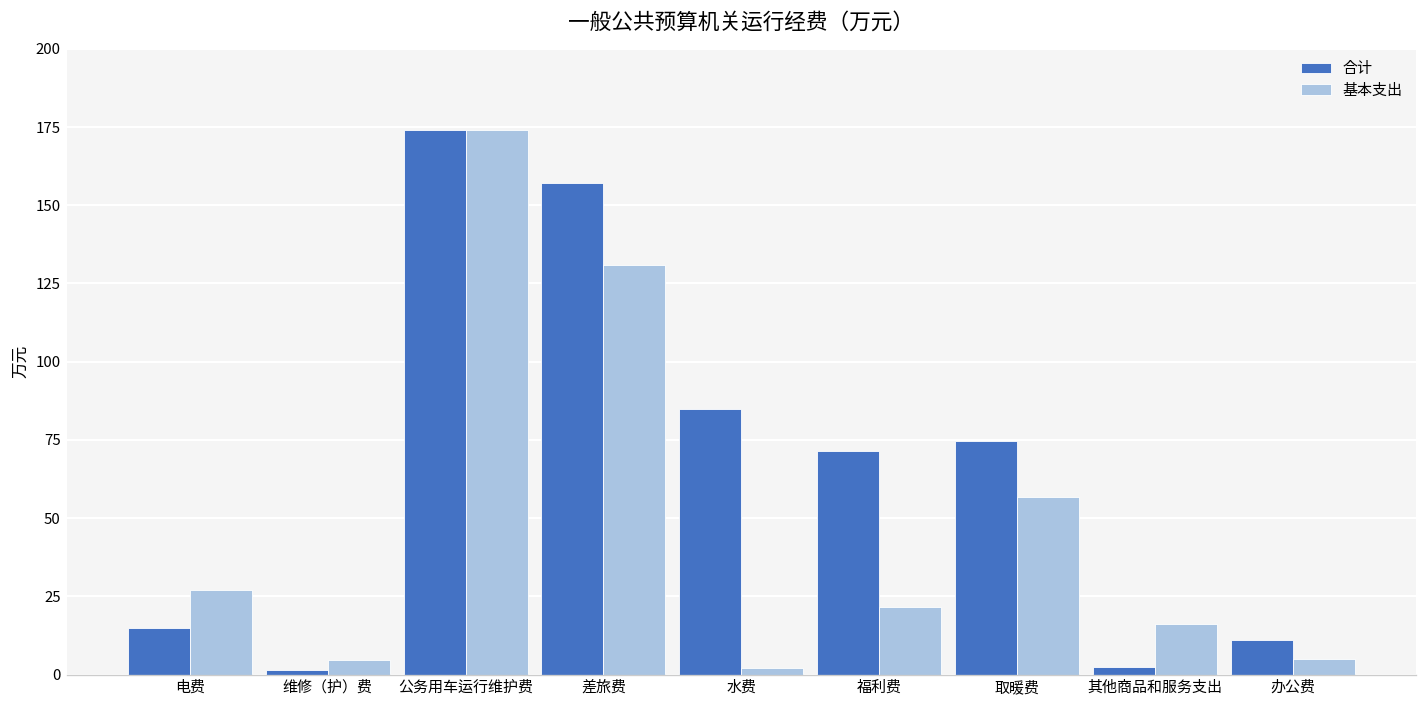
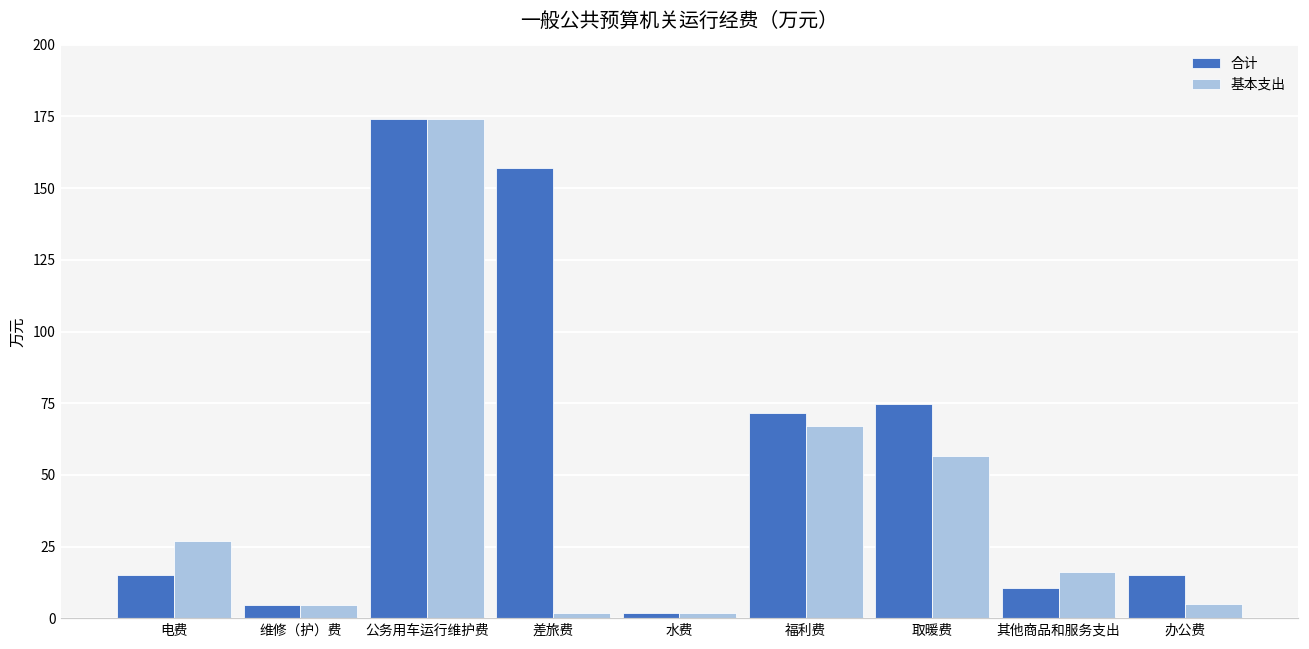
合计, 维修（护）费: 2 -> 5
基本支出, 差旅费: 131 -> 2
合计, 水费: 85 -> 2
基本支出, 福利费: 22 -> 67
合计, 其他商品和服务支出: 2 -> 10
合计, 办公费: 11 -> 15
